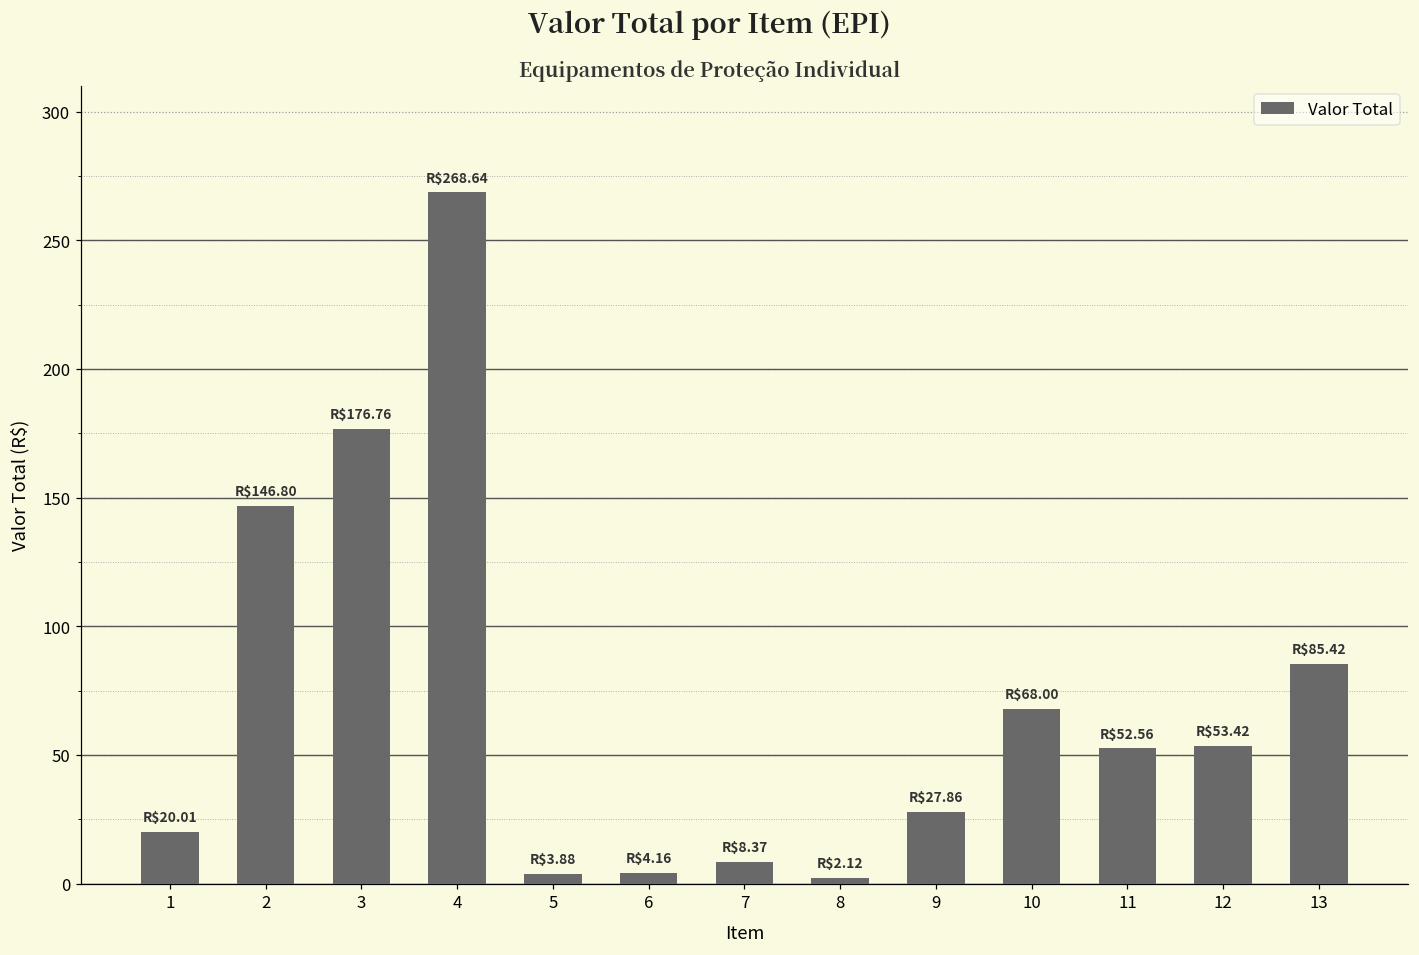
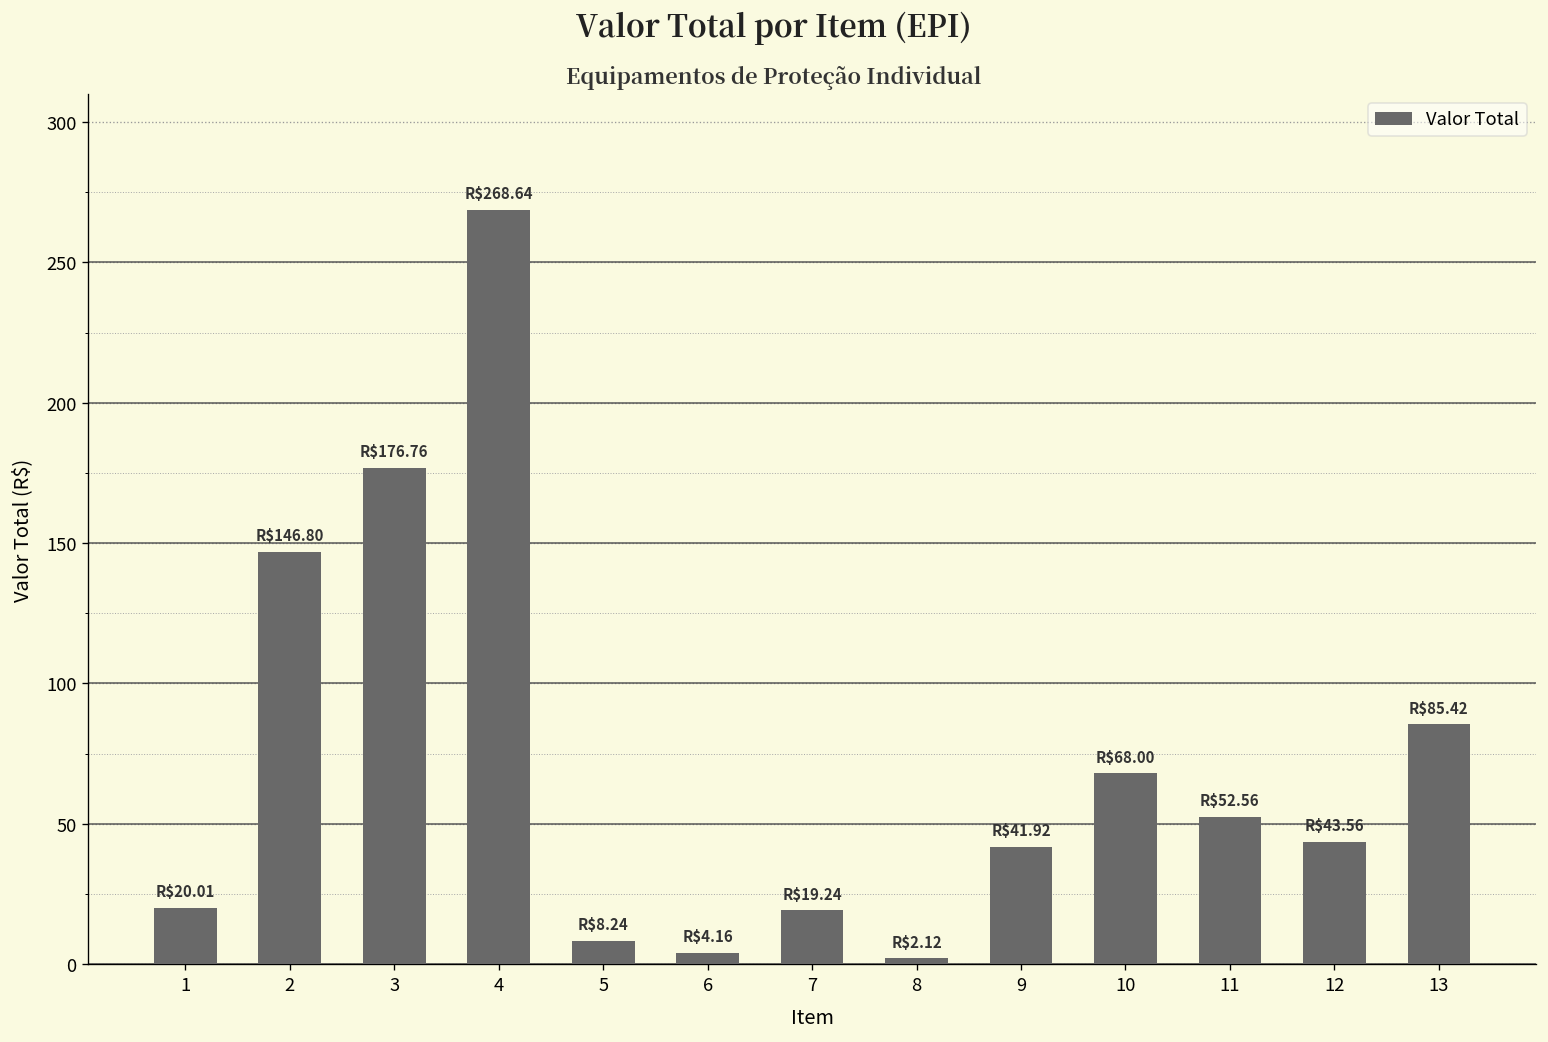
5: $3.88 -> $8.24
7: $8.37 -> $19.24
9: $27.86 -> $41.92
12: $53.42 -> $43.56
